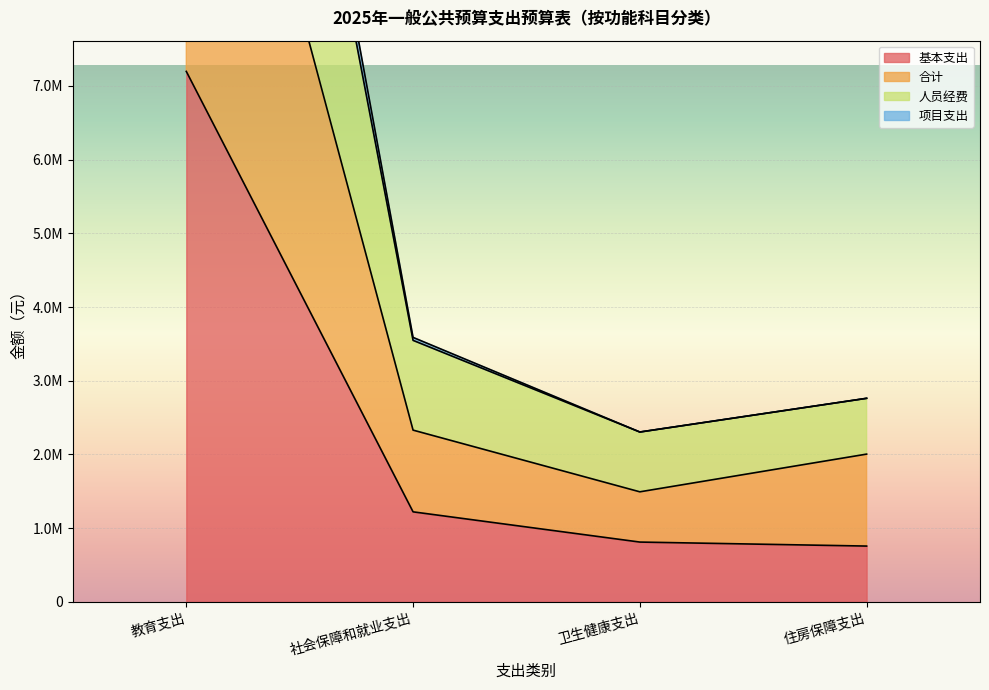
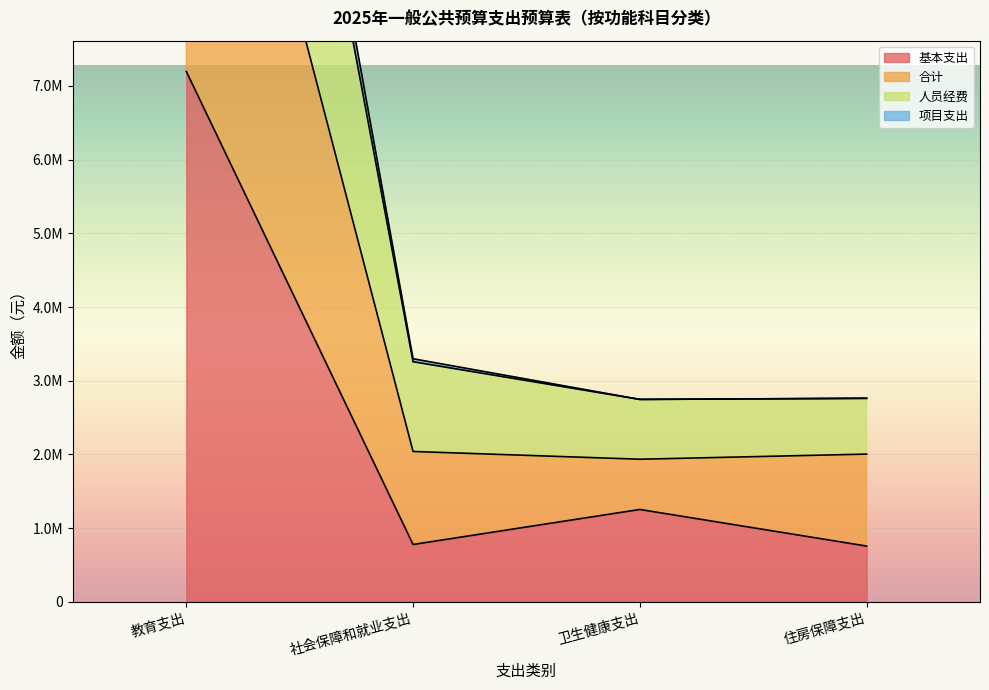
基本支出, 社会保障和就业支出: 1200000 -> 800000
合计, 社会保障和就业支出: 1100000 -> 1300000
基本支出, 卫生健康支出: 800000 -> 1300000
